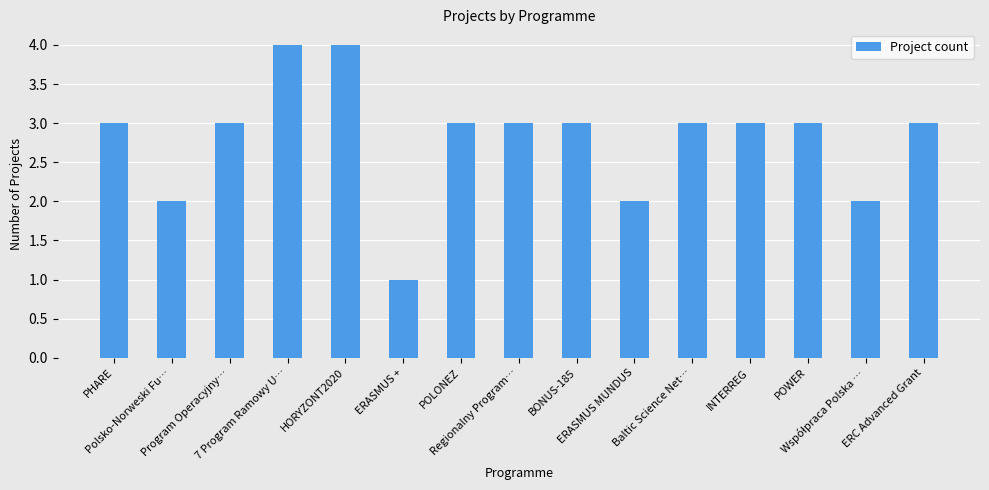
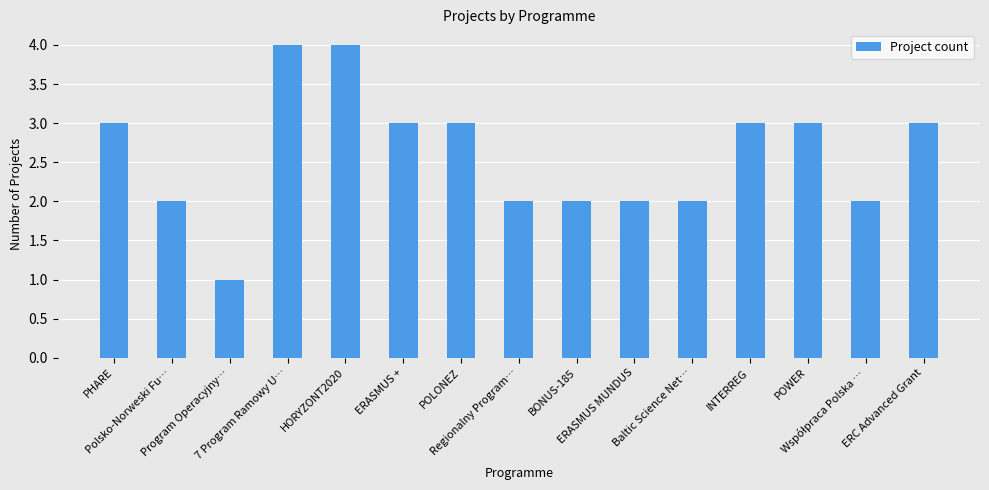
Program Operacyjny…: 3 -> 1
ERASMUS +: 1 -> 3
Regionalny Program…: 3 -> 2
BONUS-185: 3 -> 2
Baltic Science Net…: 3 -> 2
